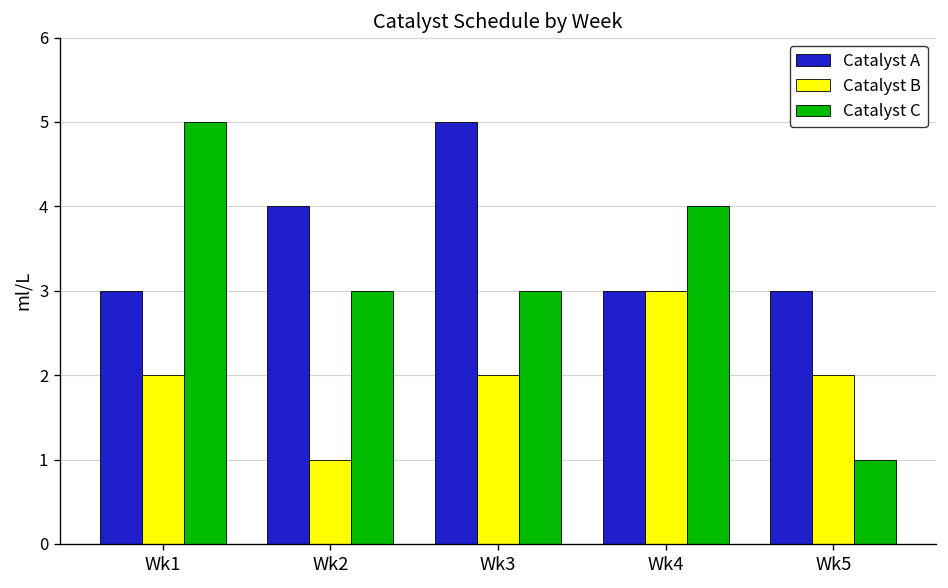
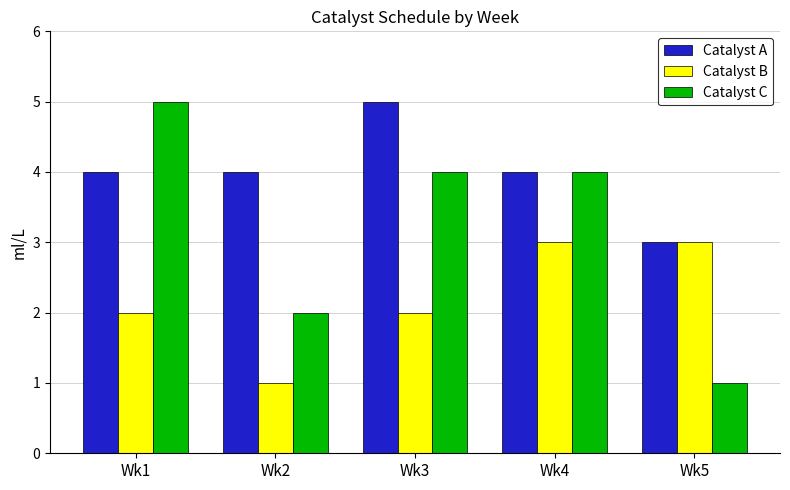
Catalyst A, Wk1: 3 -> 4
Catalyst C, Wk2: 3 -> 2
Catalyst C, Wk3: 3 -> 4
Catalyst A, Wk4: 3 -> 4
Catalyst B, Wk5: 2 -> 3
